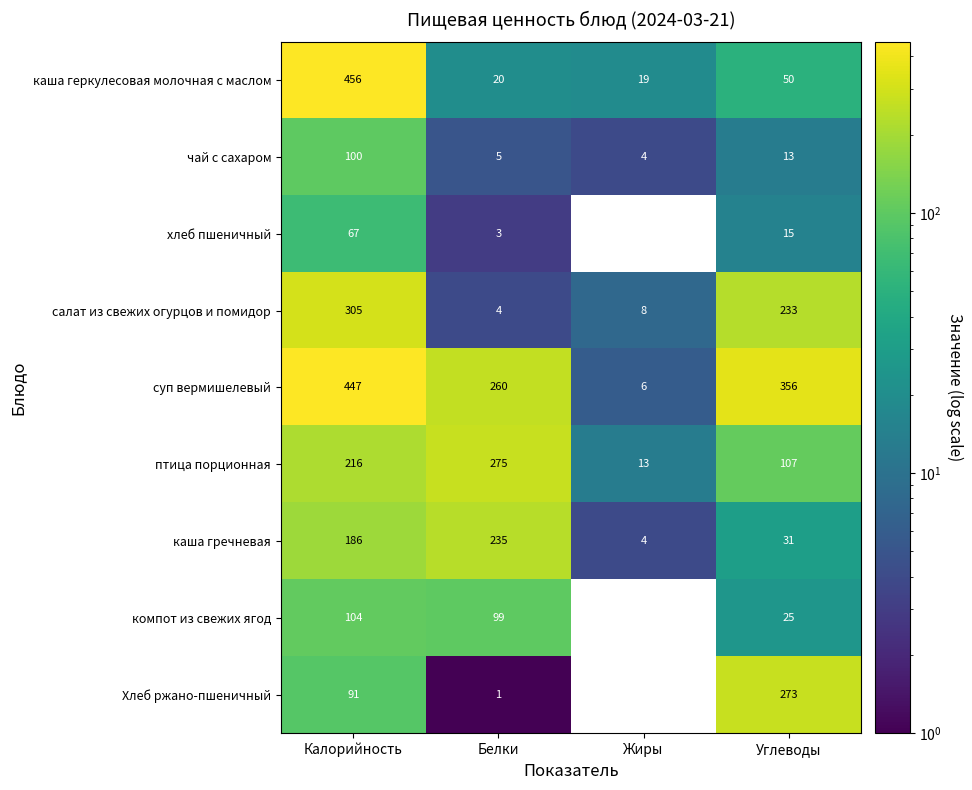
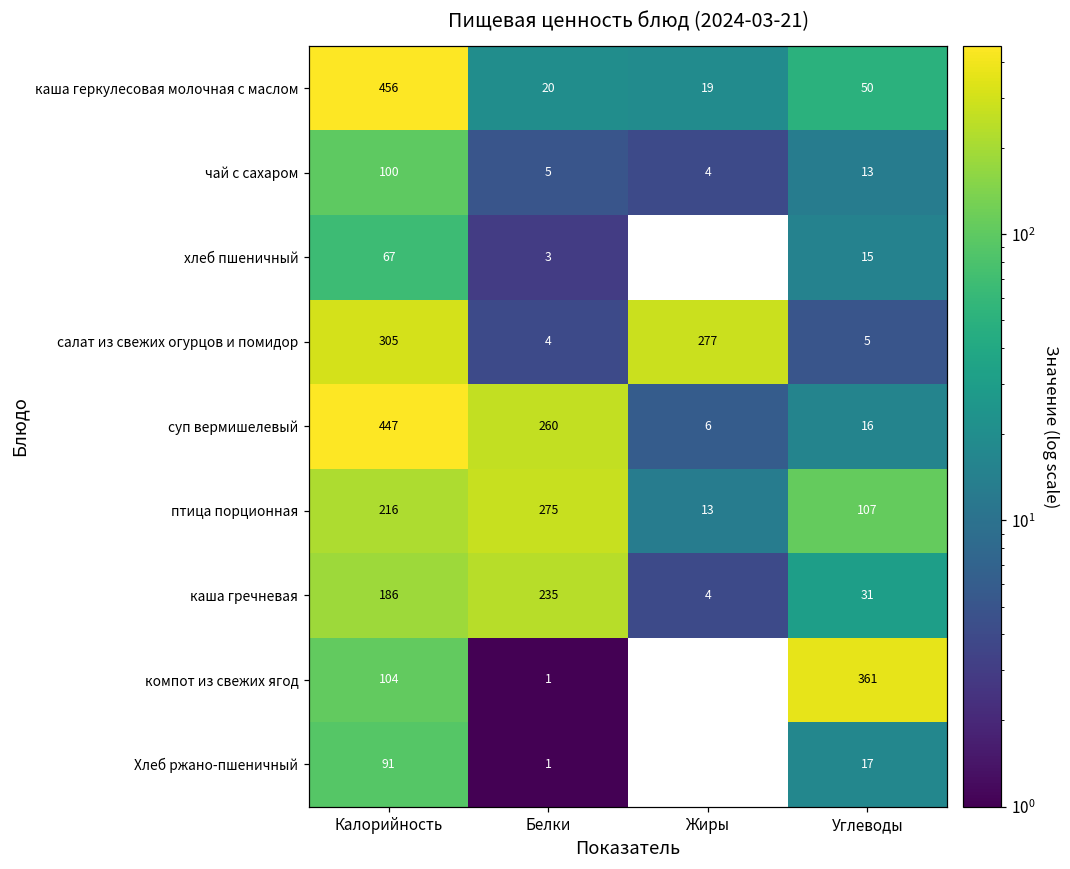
салат из свежих огурцов и помидор, Жиры: 8 -> 277
салат из свежих огурцов и помидор, Углеводы: 233 -> 5
суп вермишелевый, Углеводы: 356 -> 16
компот из свежих ягод, Белки: 99 -> 1
компот из свежих ягод, Углеводы: 25 -> 361
Хлеб ржано-пшеничный, Углеводы: 273 -> 17
